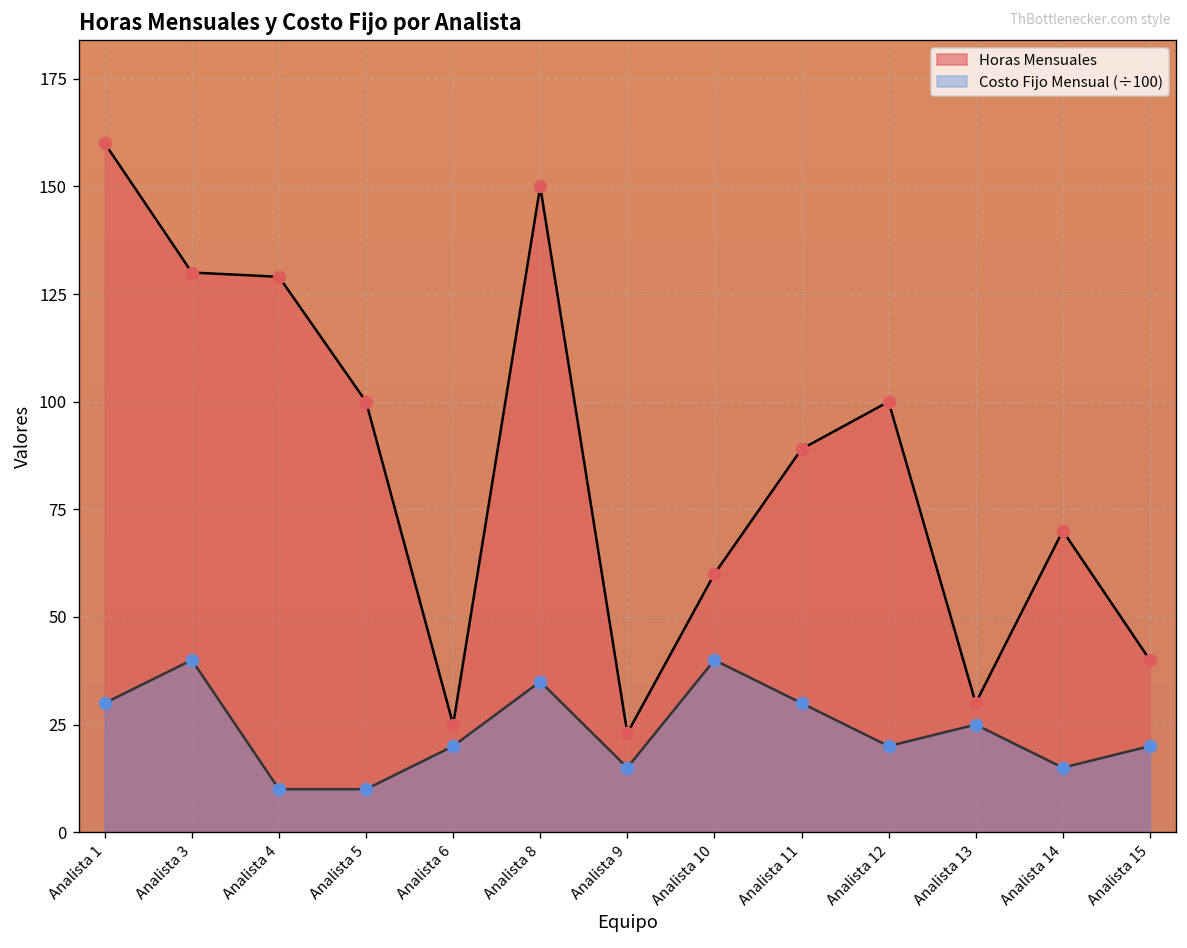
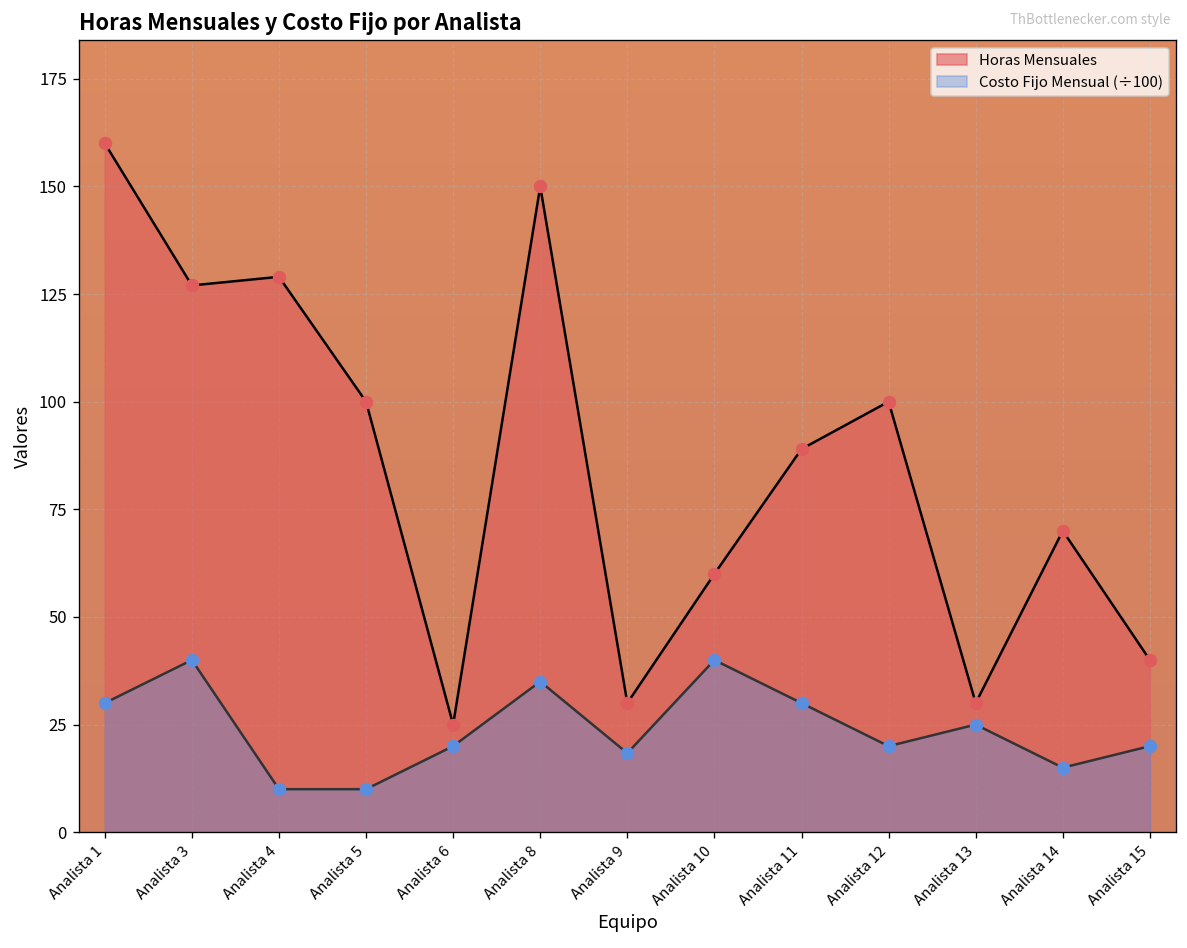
Horas Mensuales, Analista 3: 130 -> 127
Horas Mensuales, Analista 9: 23 -> 30
Costo Fijo Mensual (÷100), Analista 9: 15 -> 18
